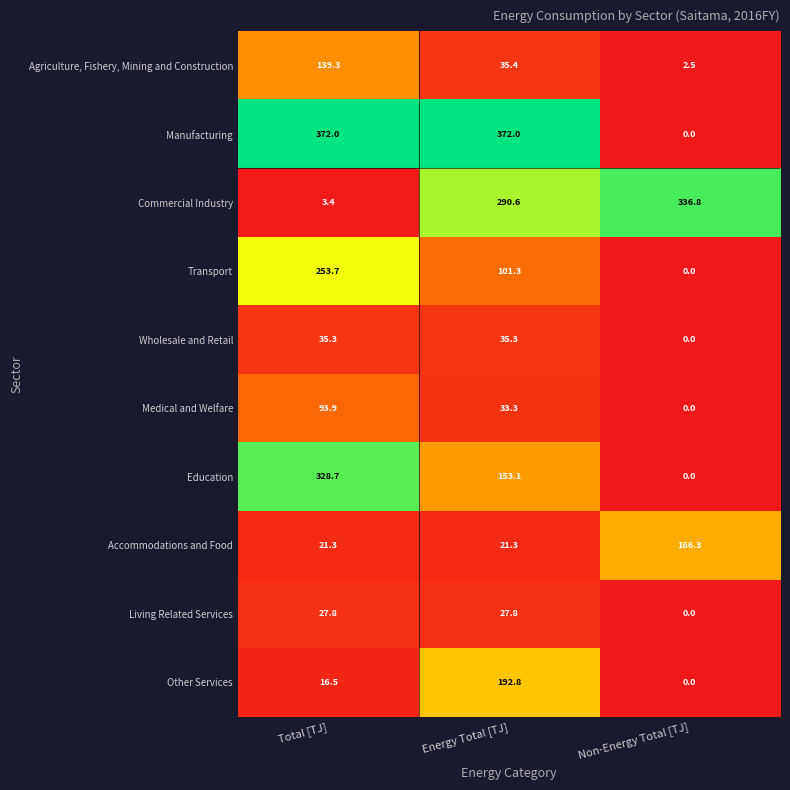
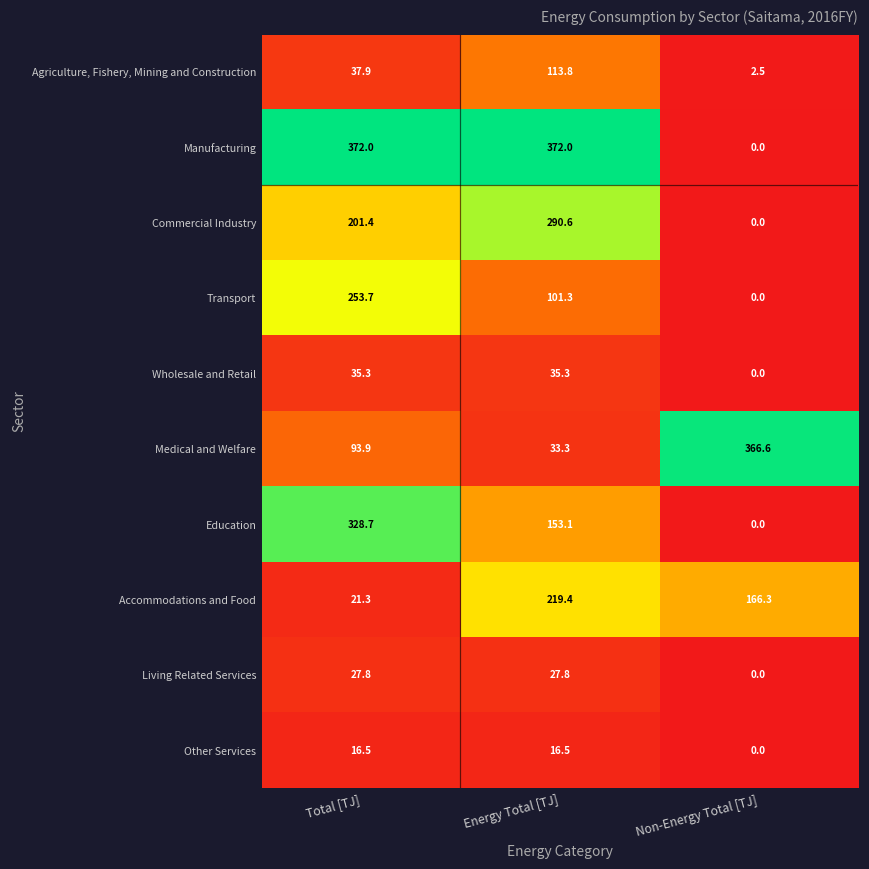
Agriculture, Fishery, Mining and Construction, Total [TJ]: 139.3 -> 37.9
Agriculture, Fishery, Mining and Construction, Energy Total [TJ]: 35.4 -> 113.8
Commercial Industry, Total [TJ]: 3.4 -> 201.4
Commercial Industry, Non-Energy Total [TJ]: 336.8 -> 0.0
Medical and Welfare, Non-Energy Total [TJ]: 0.0 -> 366.6
Accommodations and Food, Energy Total [TJ]: 21.3 -> 219.4
Other Services, Energy Total [TJ]: 192.8 -> 16.5
